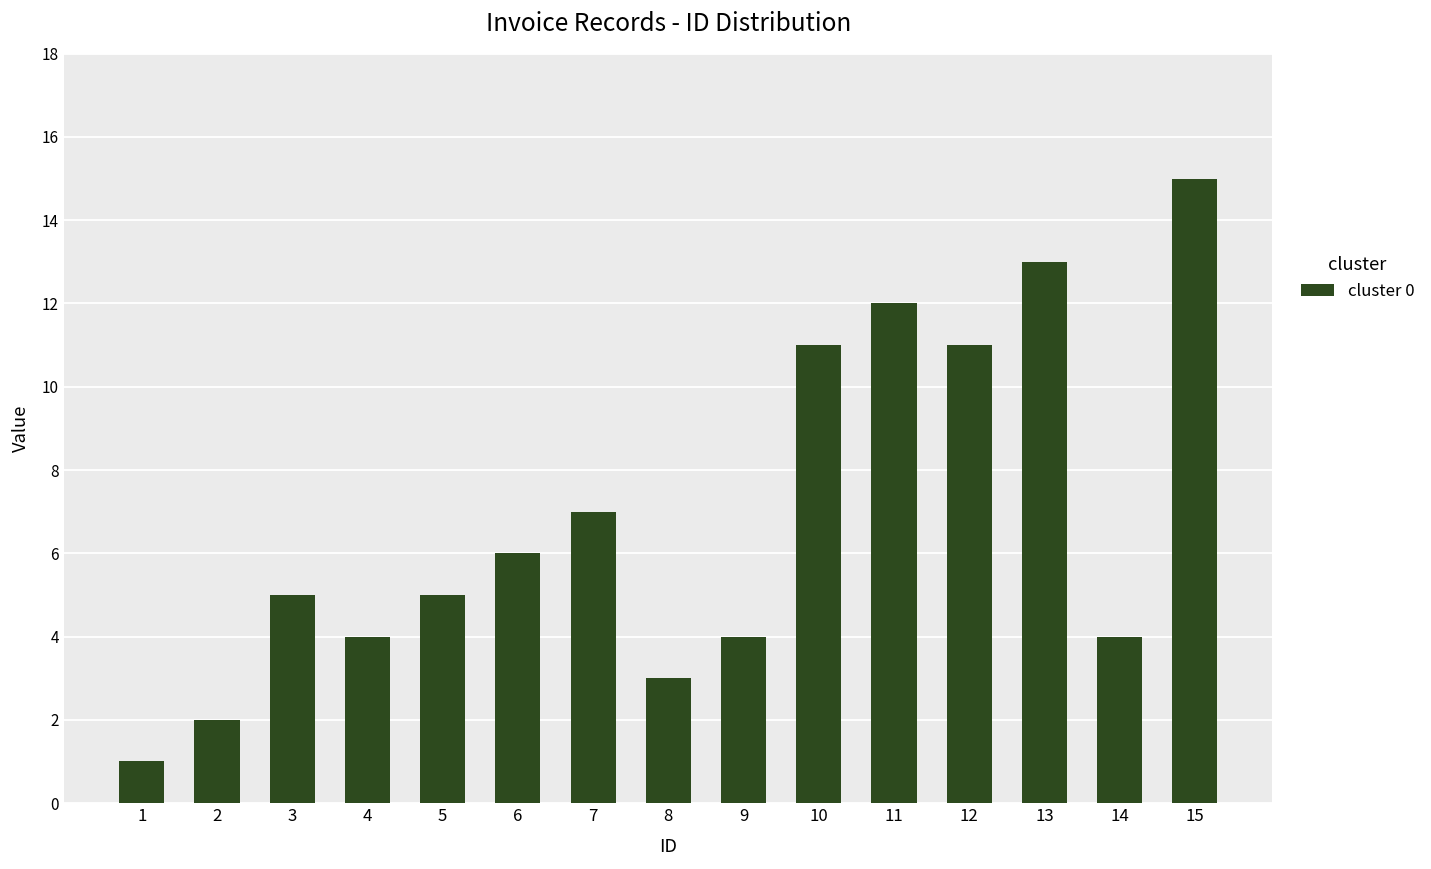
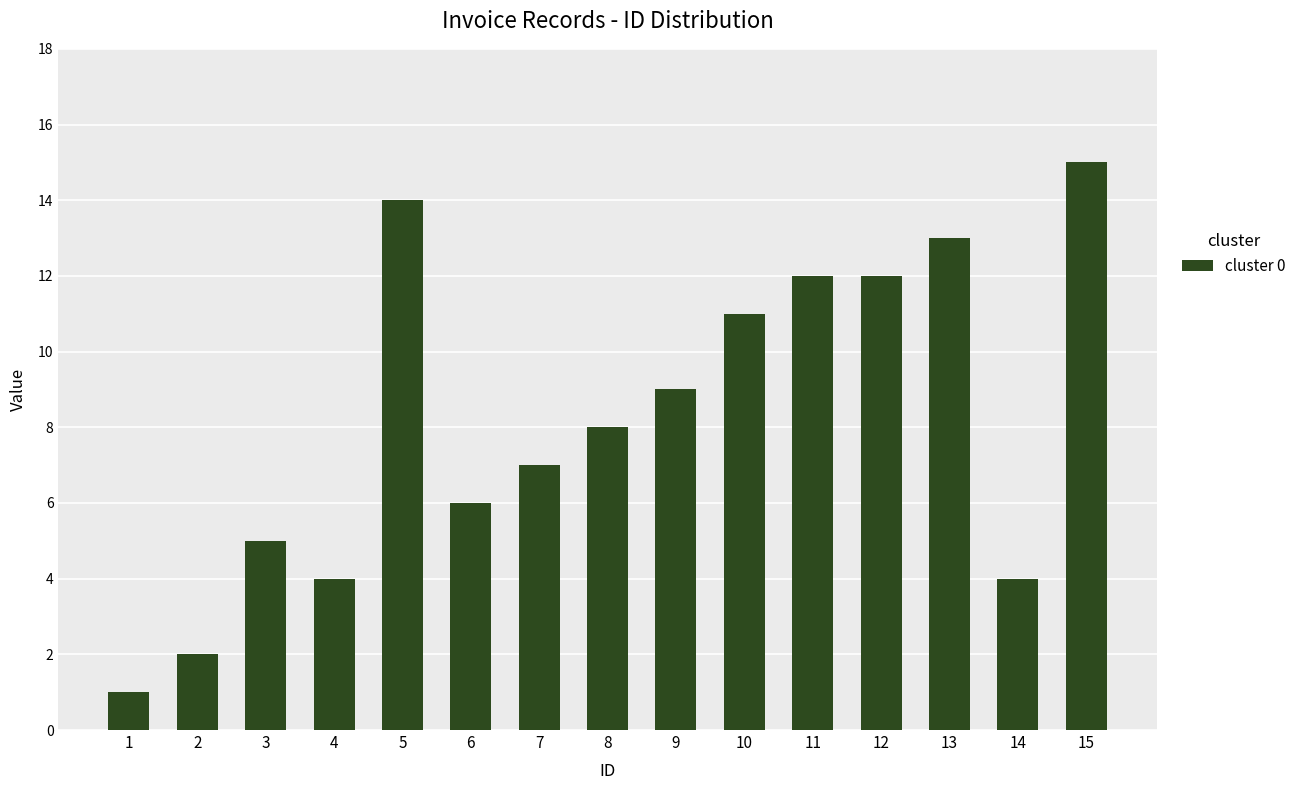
5: 5 -> 14
8: 3 -> 8
9: 4 -> 9
12: 11 -> 12
